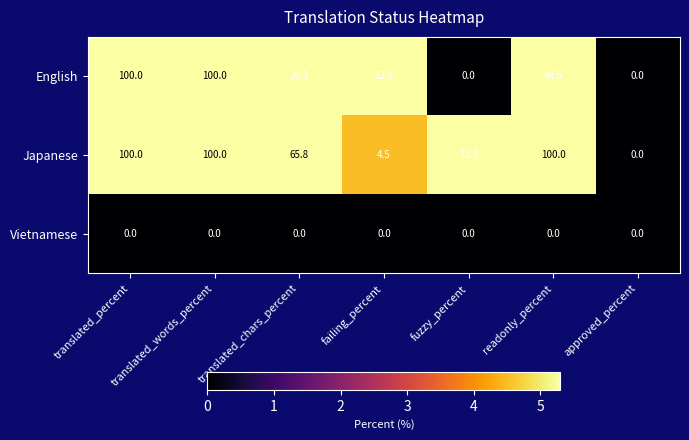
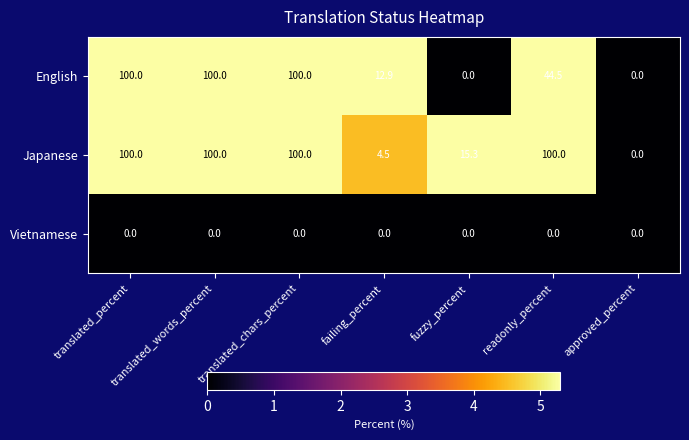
English, translated_chars_percent: 26.3 -> 100.0
Japanese, translated_chars_percent: 65.8 -> 100.0
